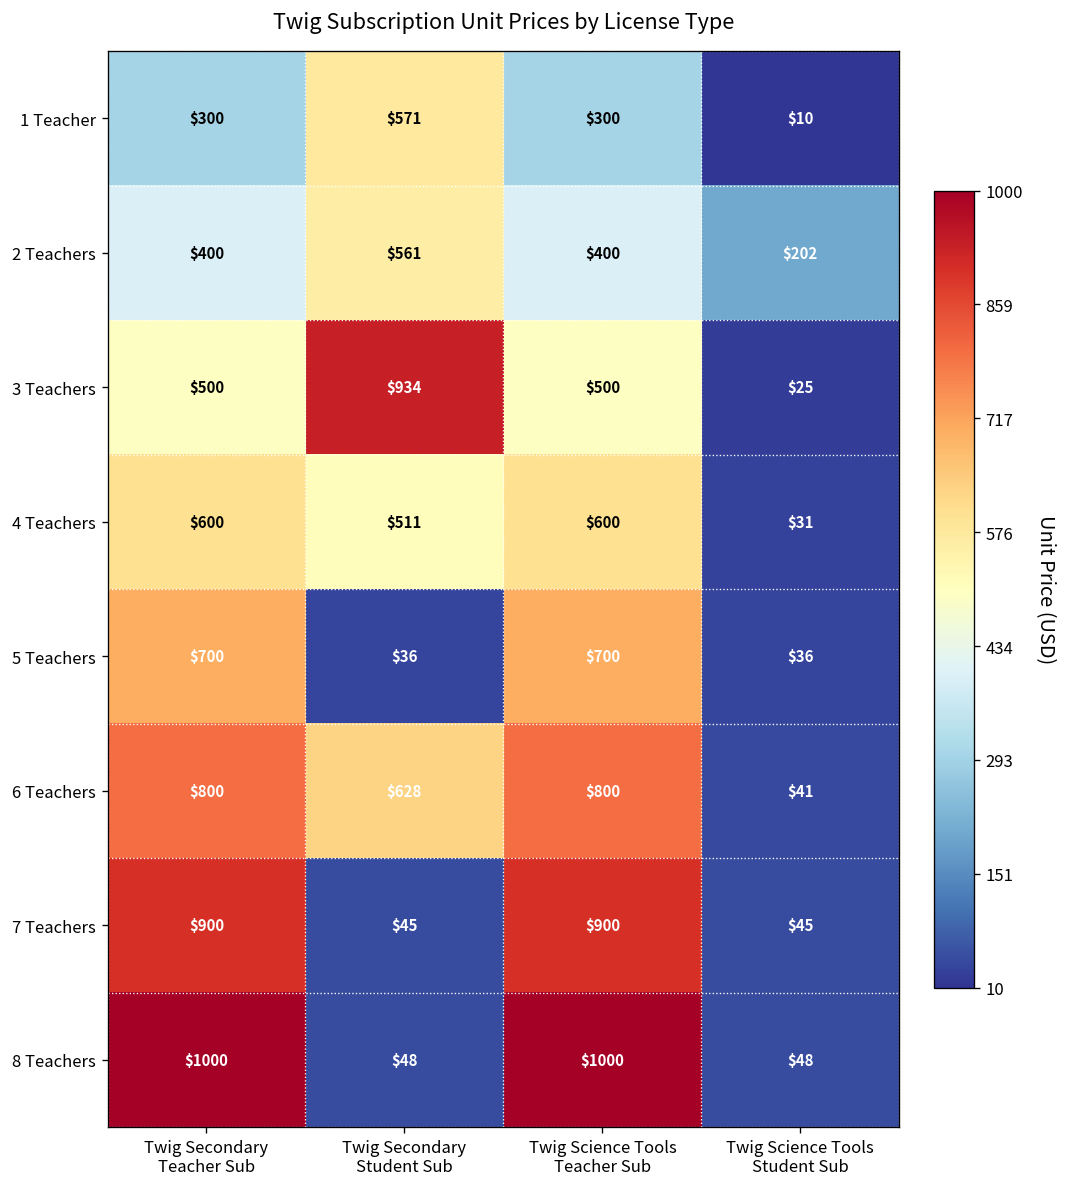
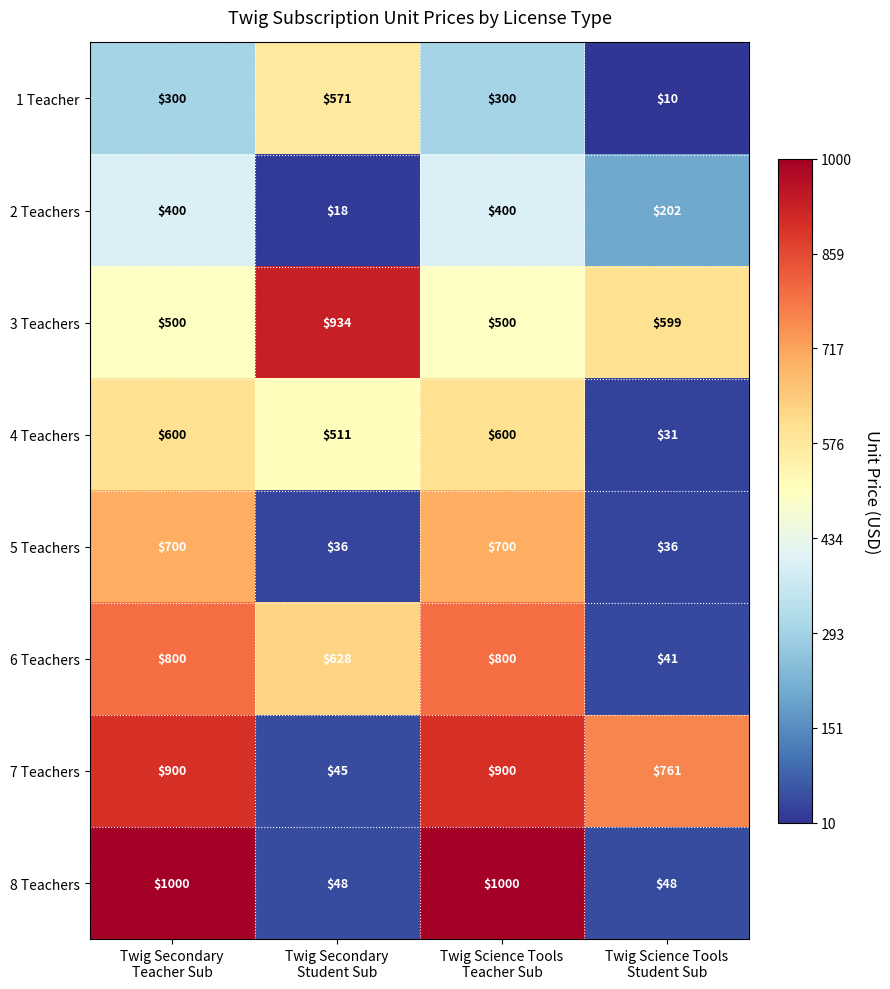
2 Teachers, Twig Secondary Student Sub: $561 -> $18
3 Teachers, Twig Science Tools Student Sub: $25 -> $599
7 Teachers, Twig Science Tools Student Sub: $45 -> $761
